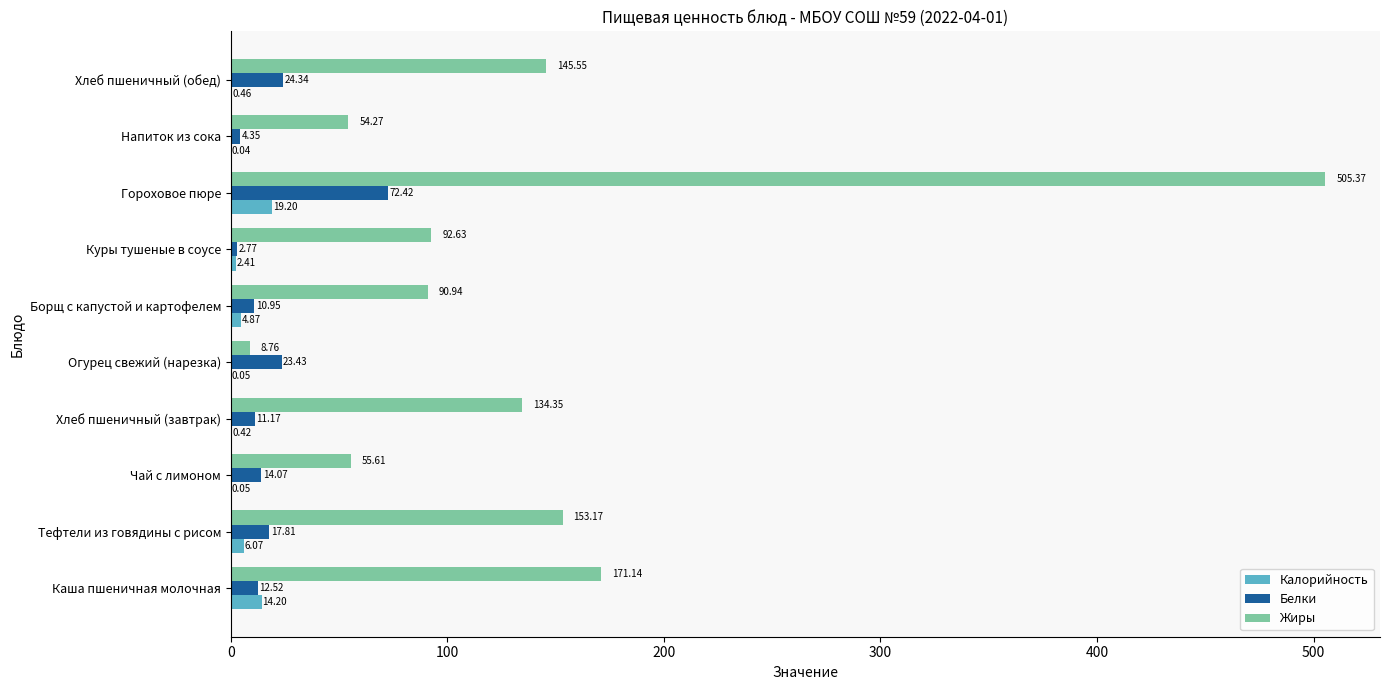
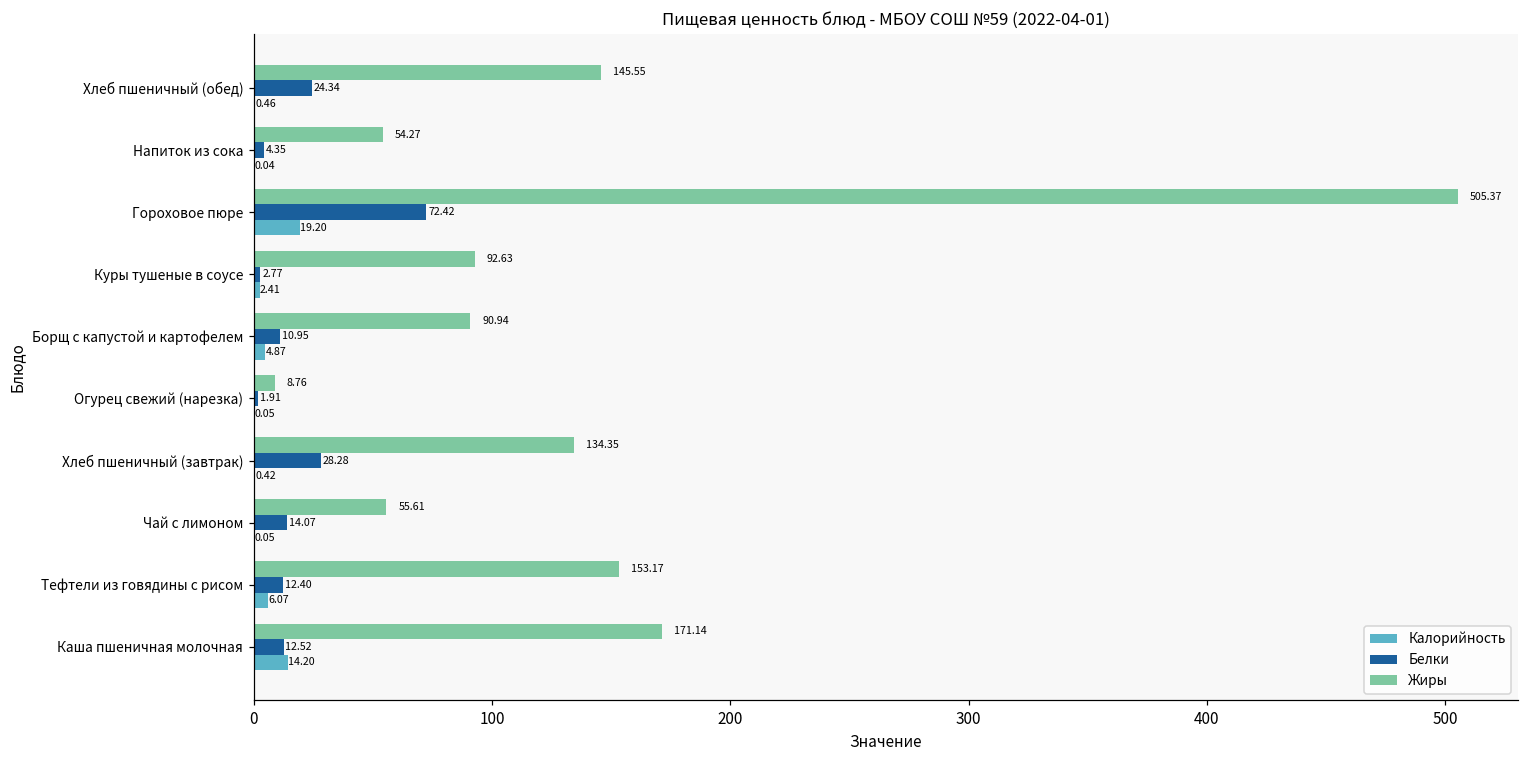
Белки, Огурец свежий (нарезка): 23.43 -> 1.91
Белки, Хлеб пшеничный (завтрак): 11.17 -> 28.28
Белки, Тефтели из говядины с рисом: 17.81 -> 12.40
